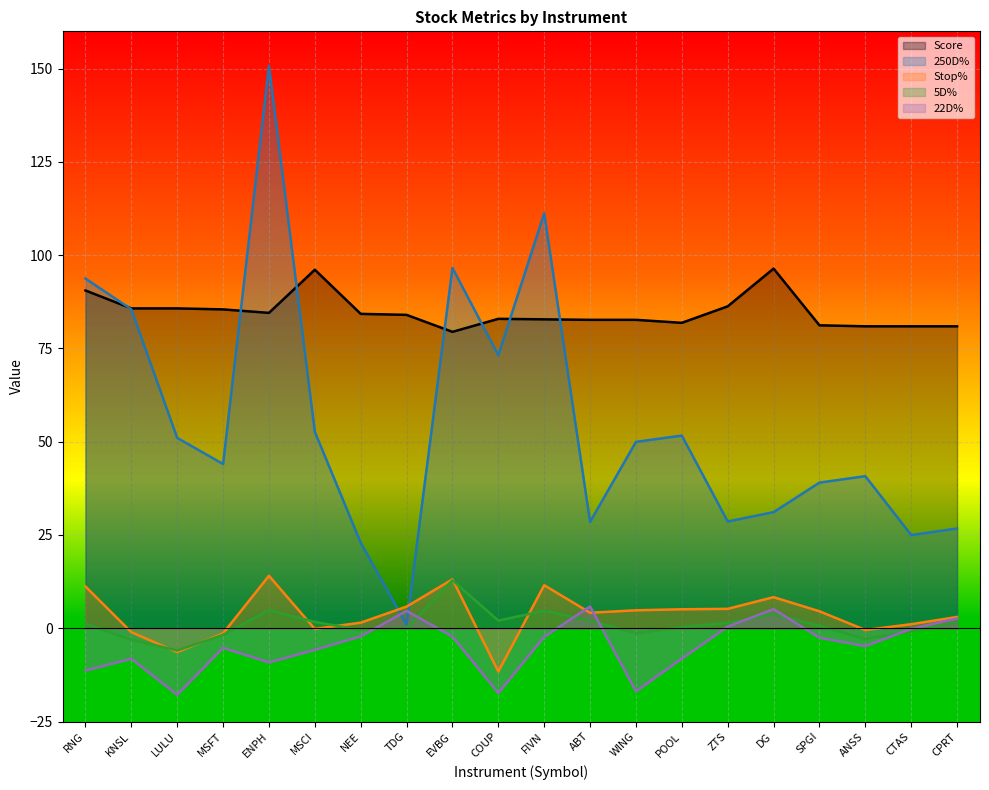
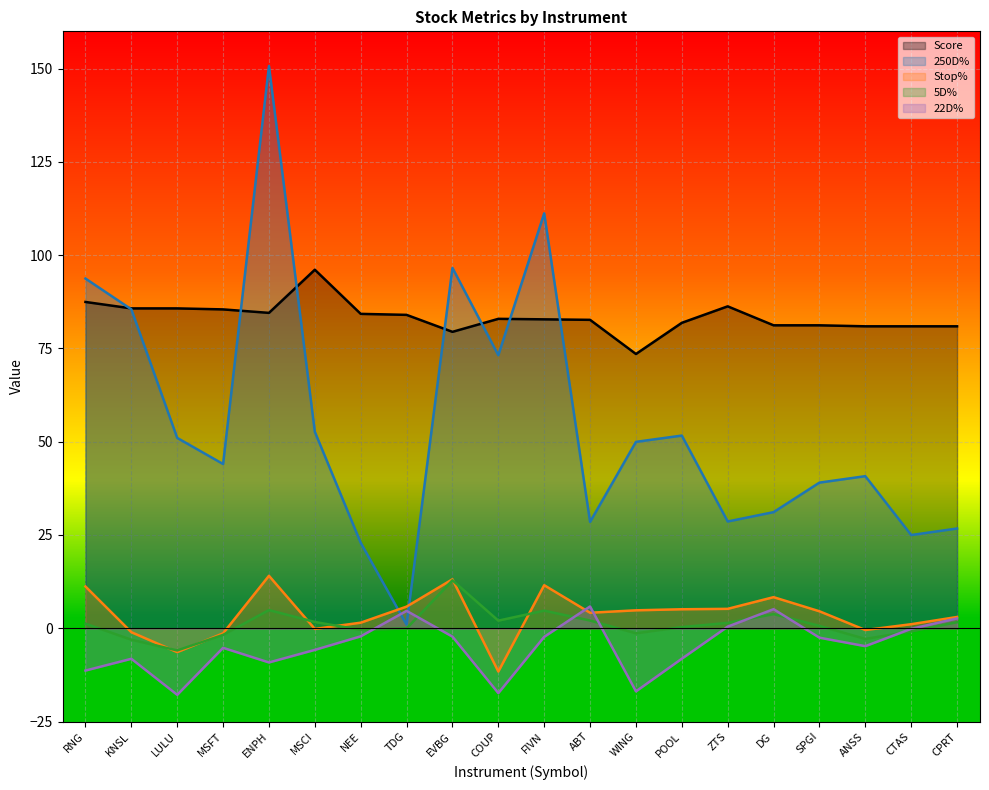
Score, RNG: 91 -> 87
Score, WING: 83 -> 74
Score, DG: 96 -> 81
